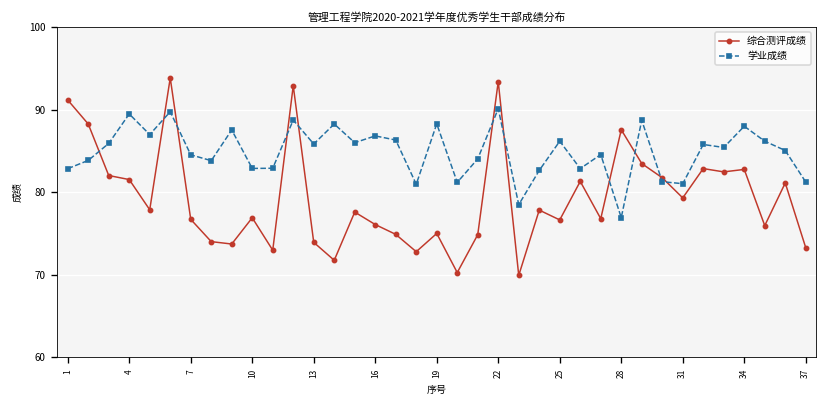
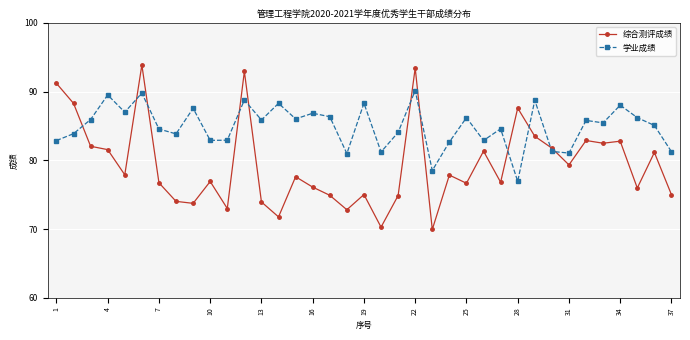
综合测评成绩, 37: 73 -> 75
